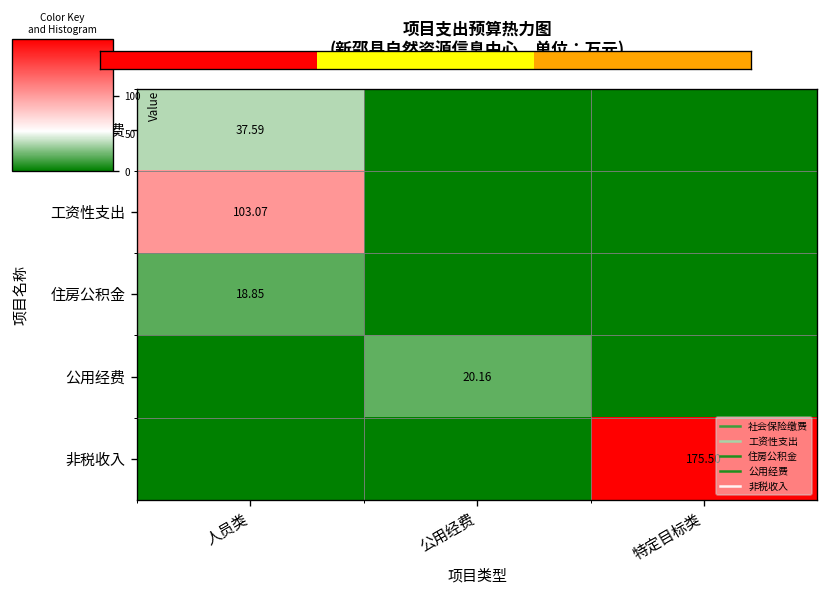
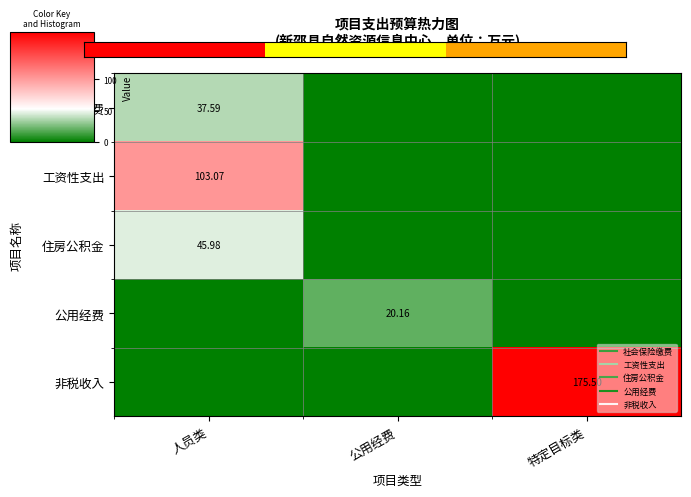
项目支出预算热力图 (新邵县自然资源信息中心，单位：万元), 住房公积金, 人员类: 18.85 -> 45.98
